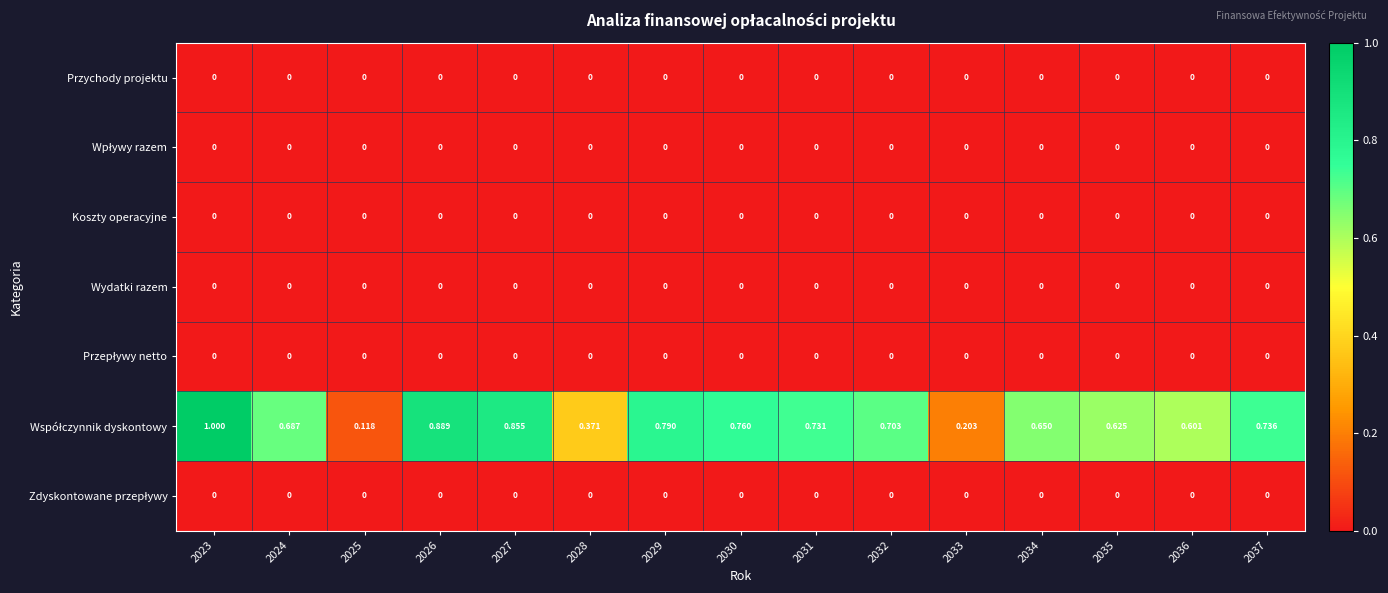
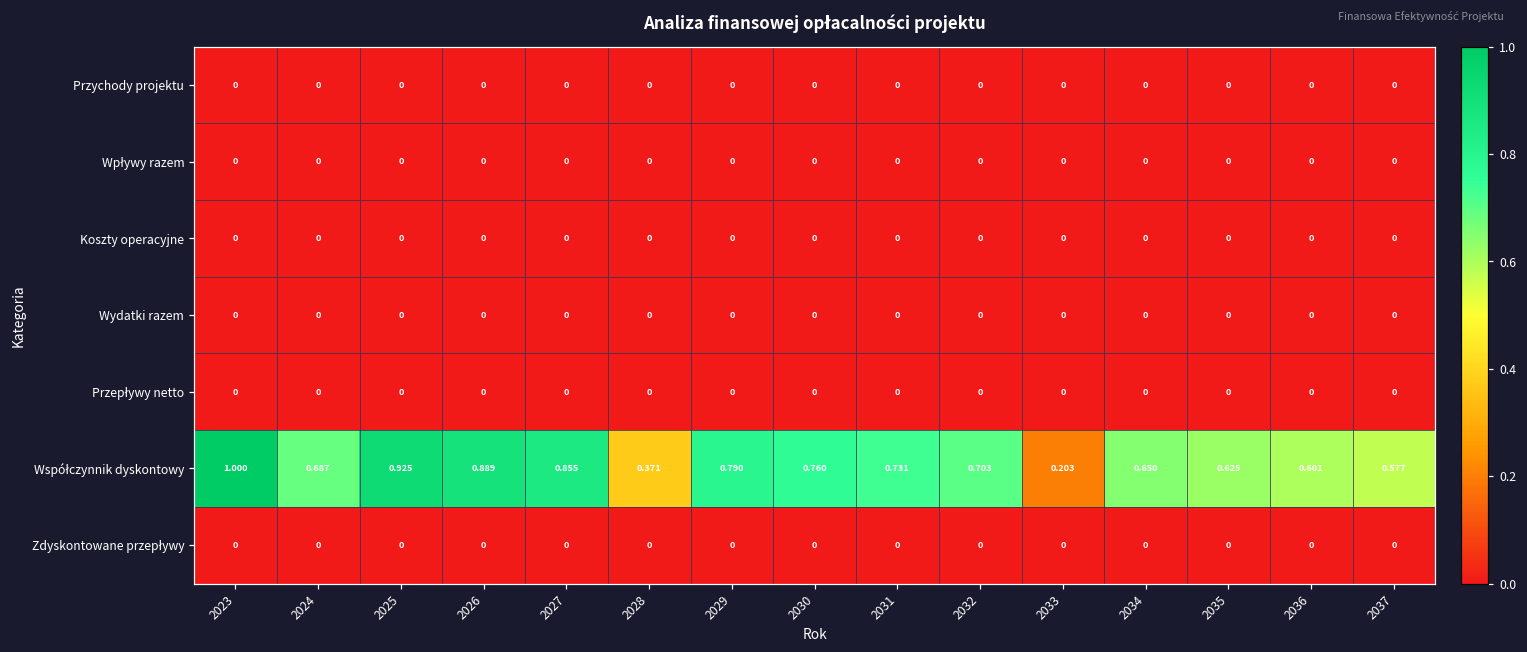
Współczynnik dyskontowy, 2025: 0.118 -> 0.925
Współczynnik dyskontowy, 2037: 0.736 -> 0.577
